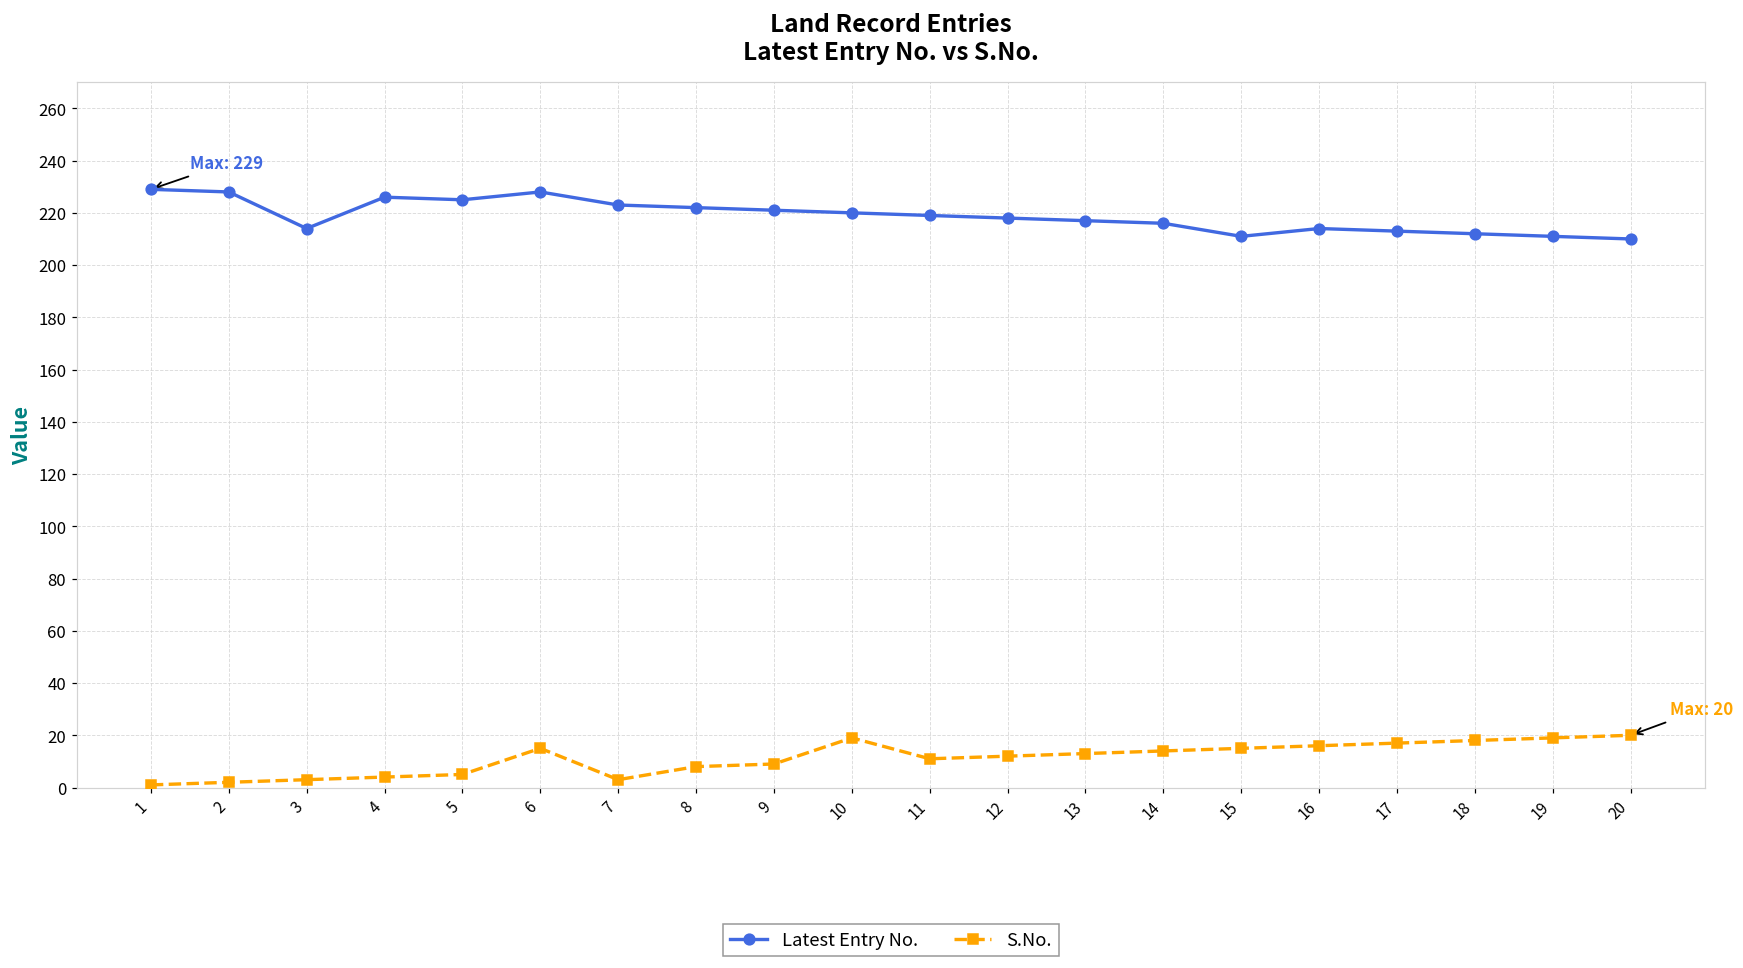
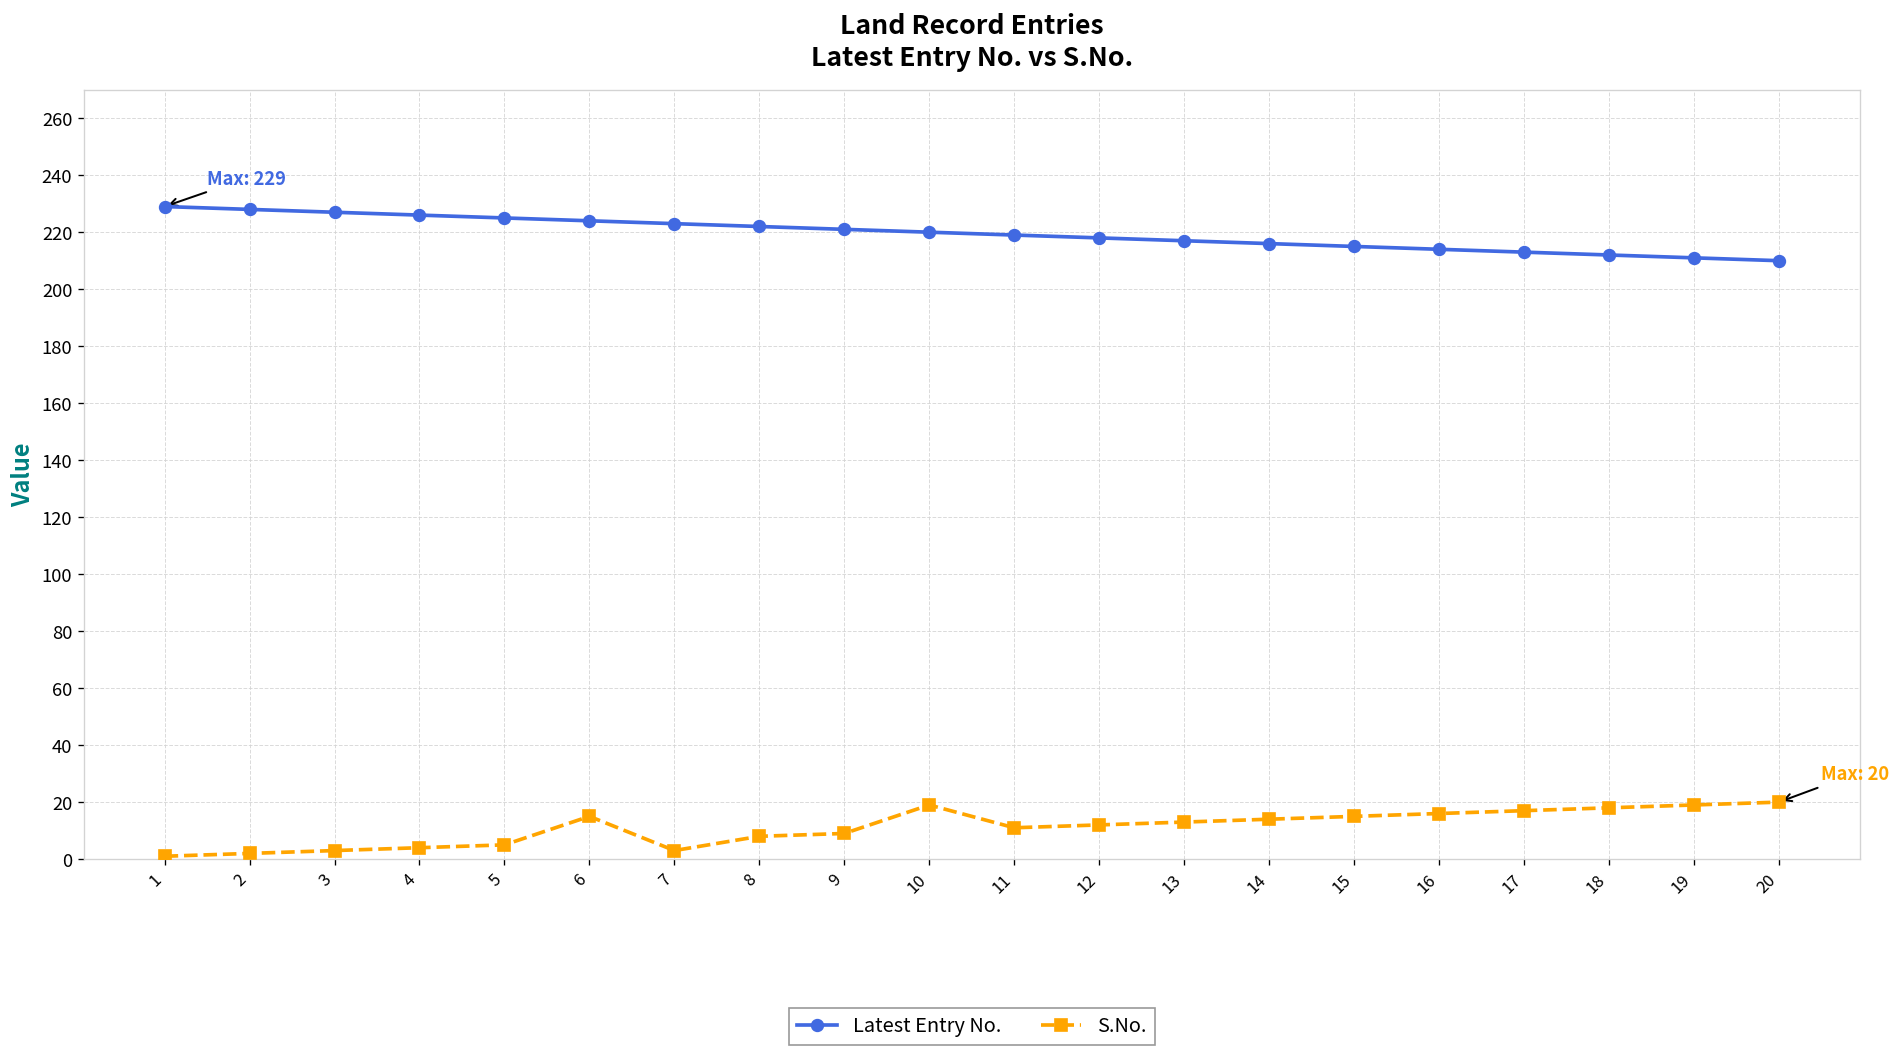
Latest Entry No., 3: 214 -> 227
Latest Entry No., 6: 228 -> 224
Latest Entry No., 15: 211 -> 215
